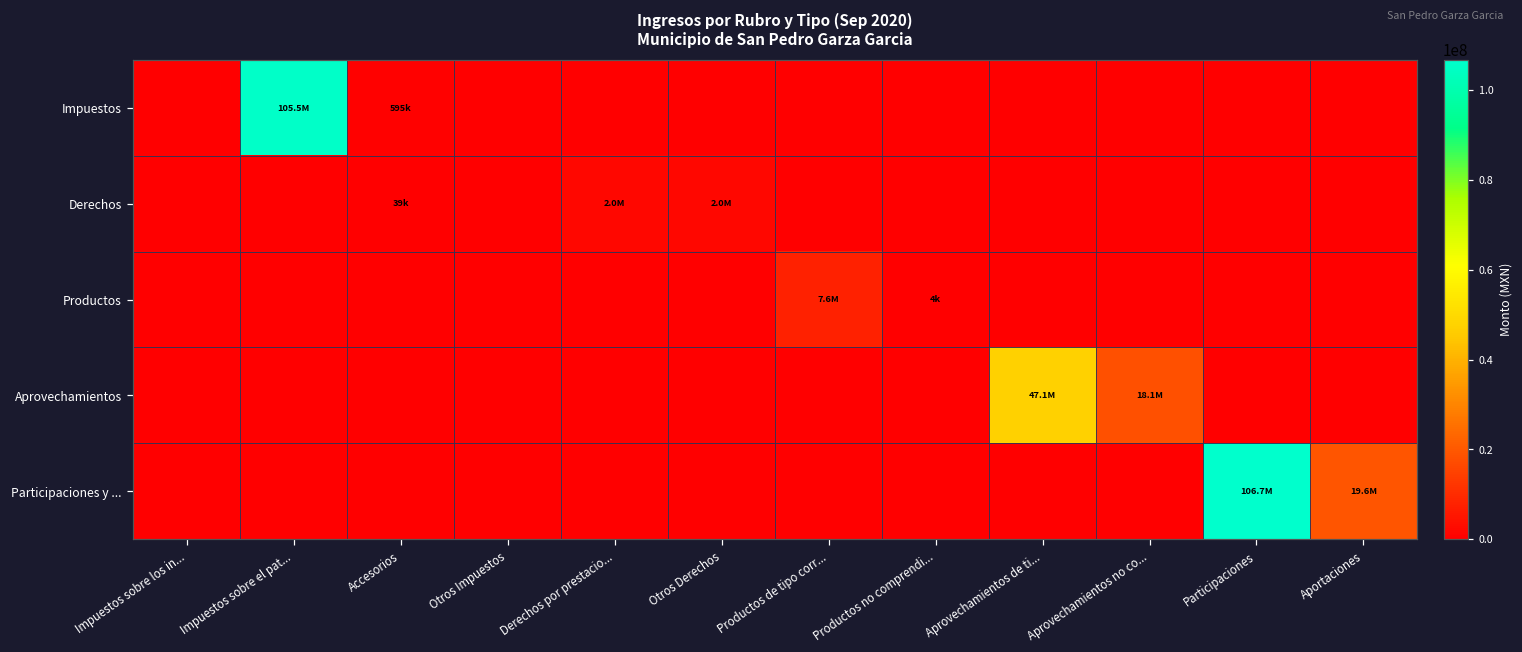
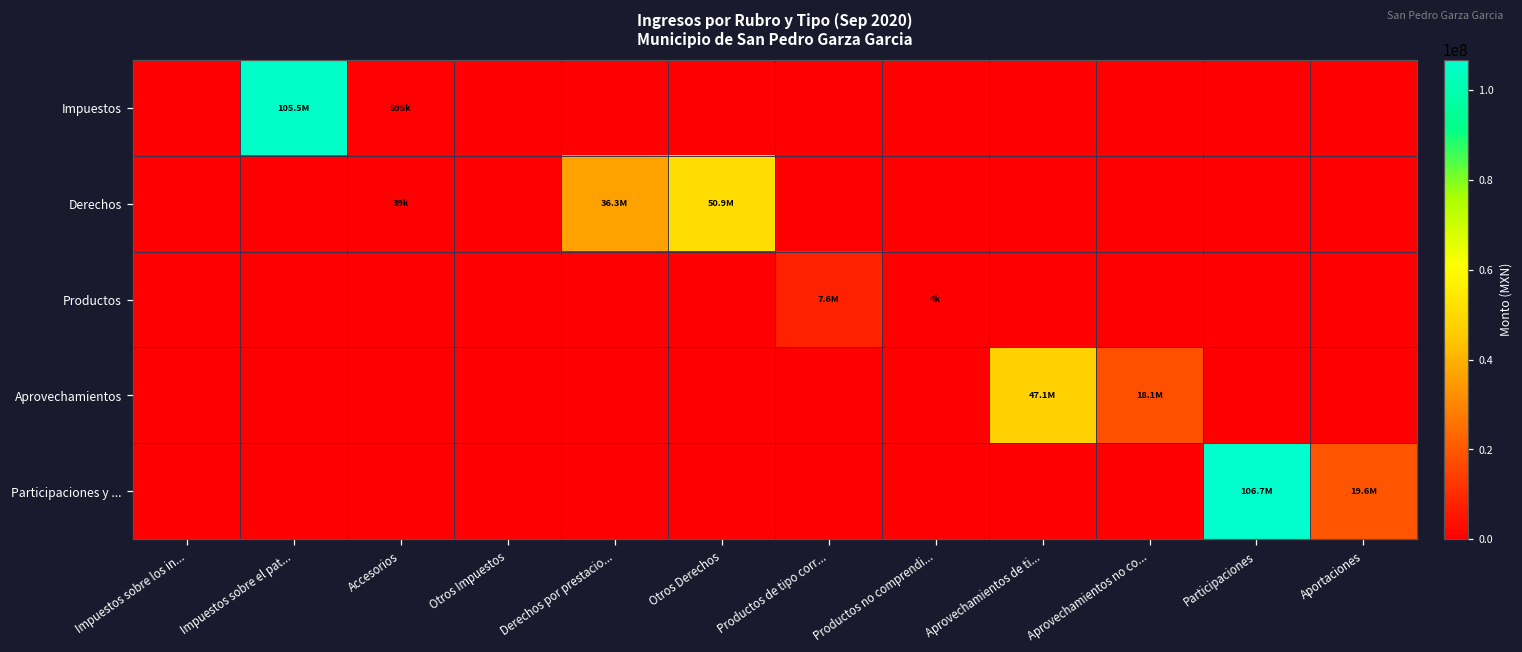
Derechos, Derechos por prestacio...: 2.0M -> 36.3M
Derechos, Otros Derechos: 2.0M -> 50.9M
